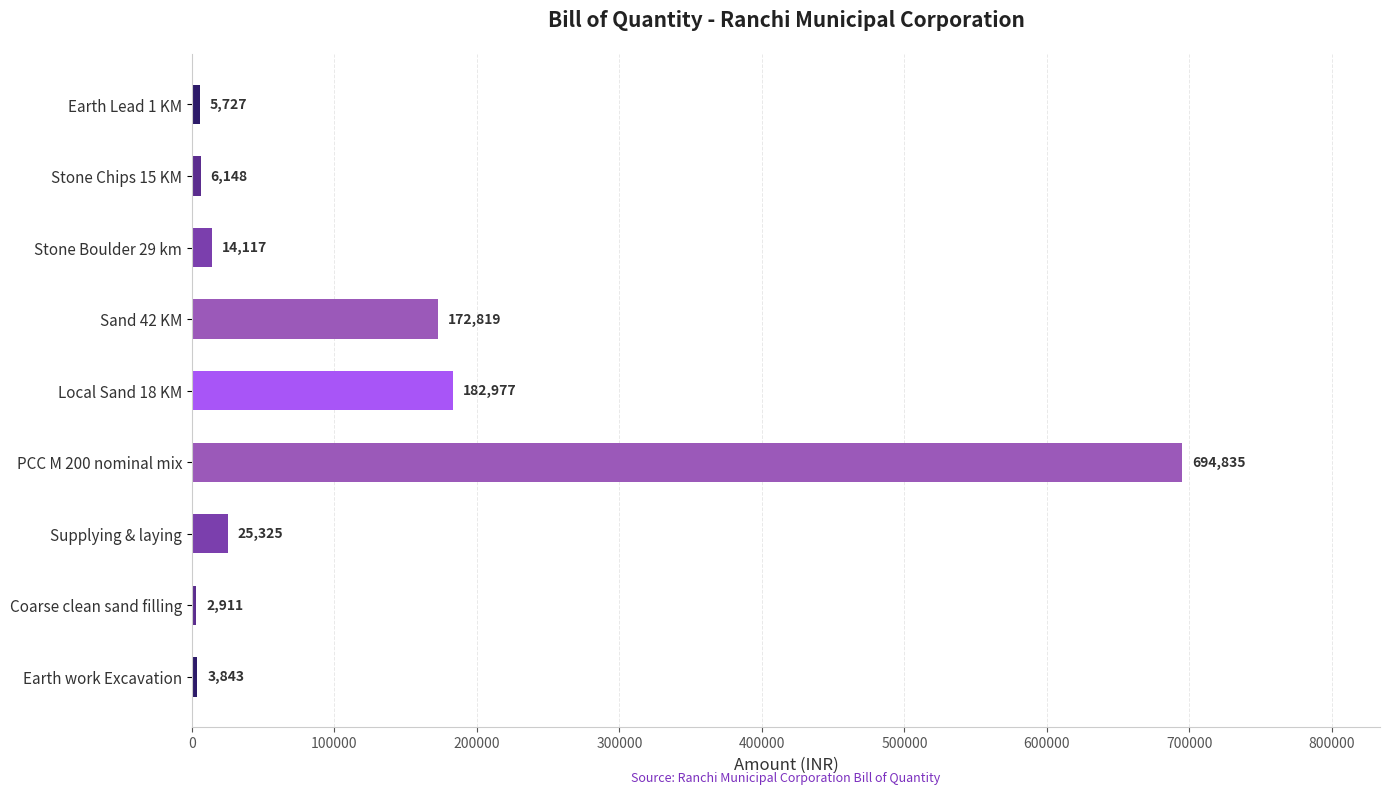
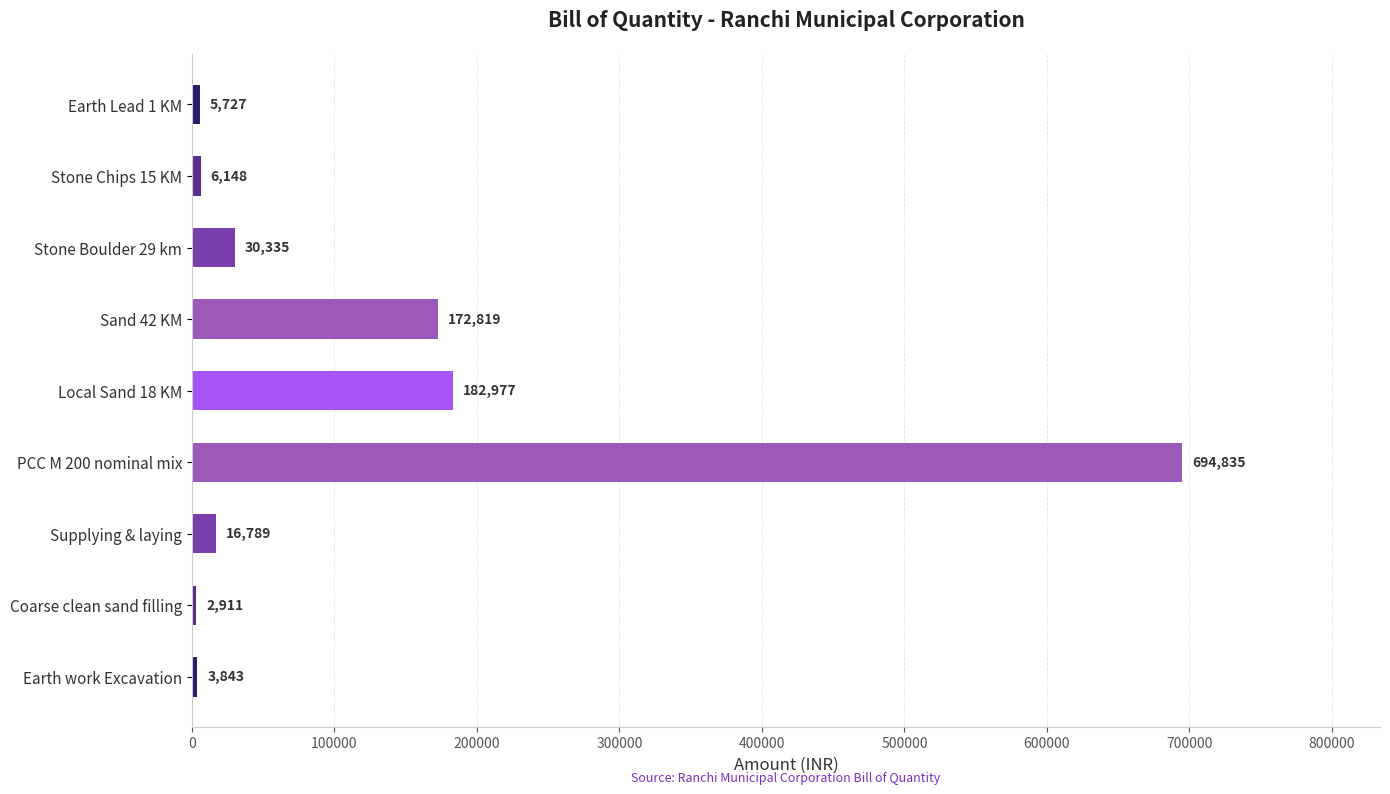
Stone Boulder 29 km: 14,117 -> 30,335
Supplying & laying: 25,325 -> 16,789
